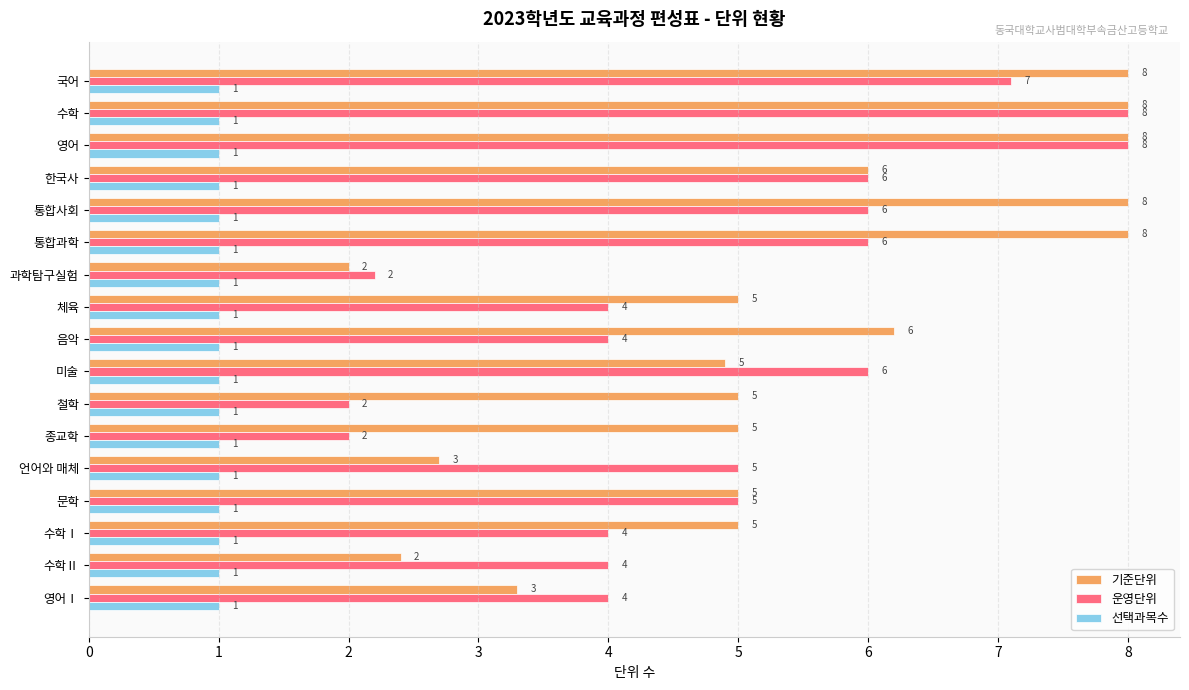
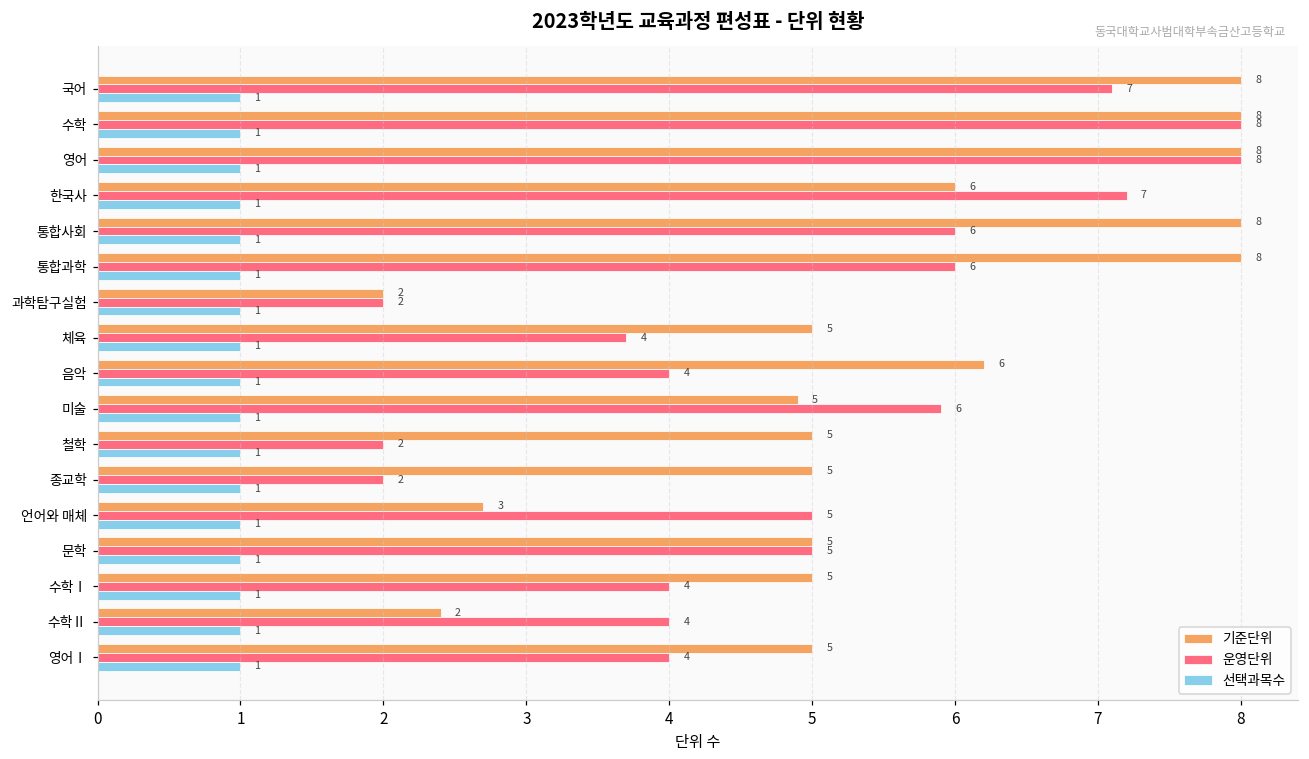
운영단위, 한국사: 6 -> 7
운영단위, 과학탐구실험: 2.2 -> 2.0
운영단위, 체육: 4.0 -> 3.7
운영단위, 미술: 6.0 -> 5.9
기준단위, 영어Ⅰ: 3 -> 5
